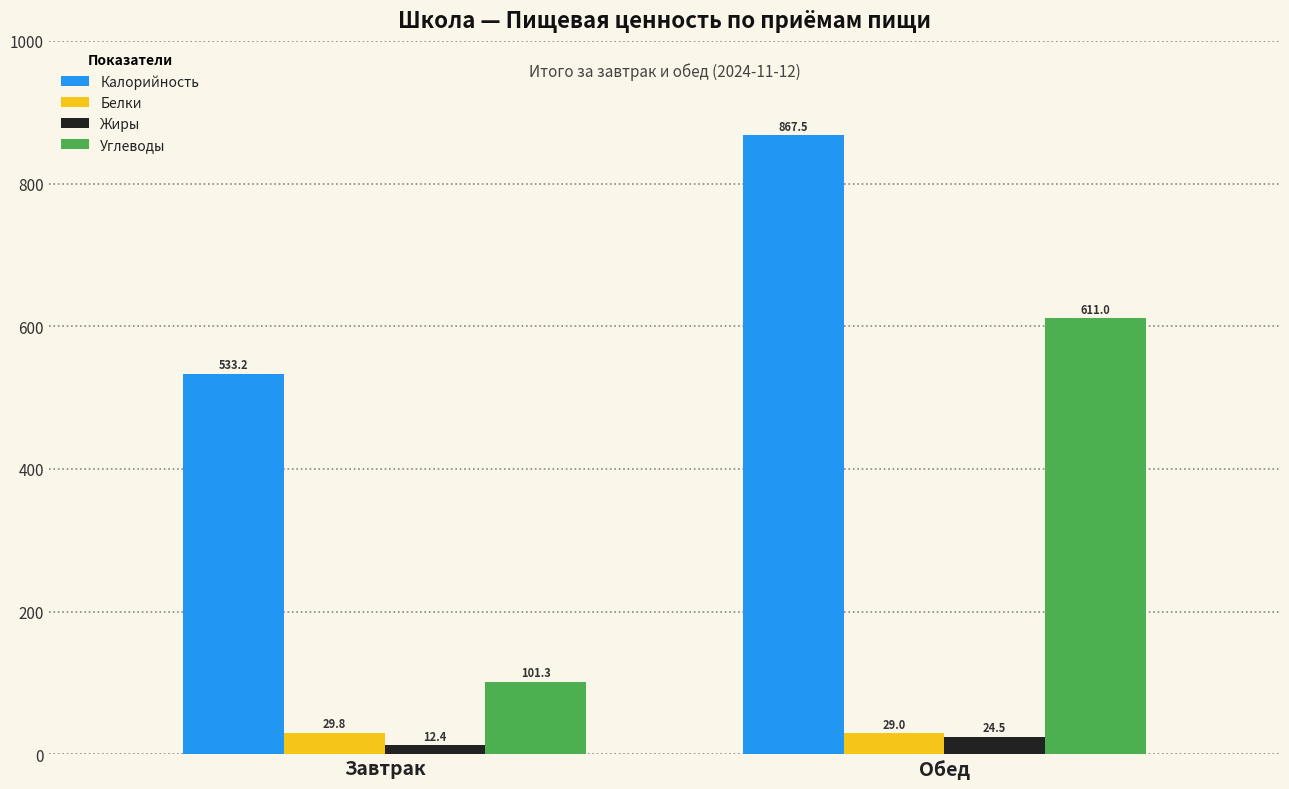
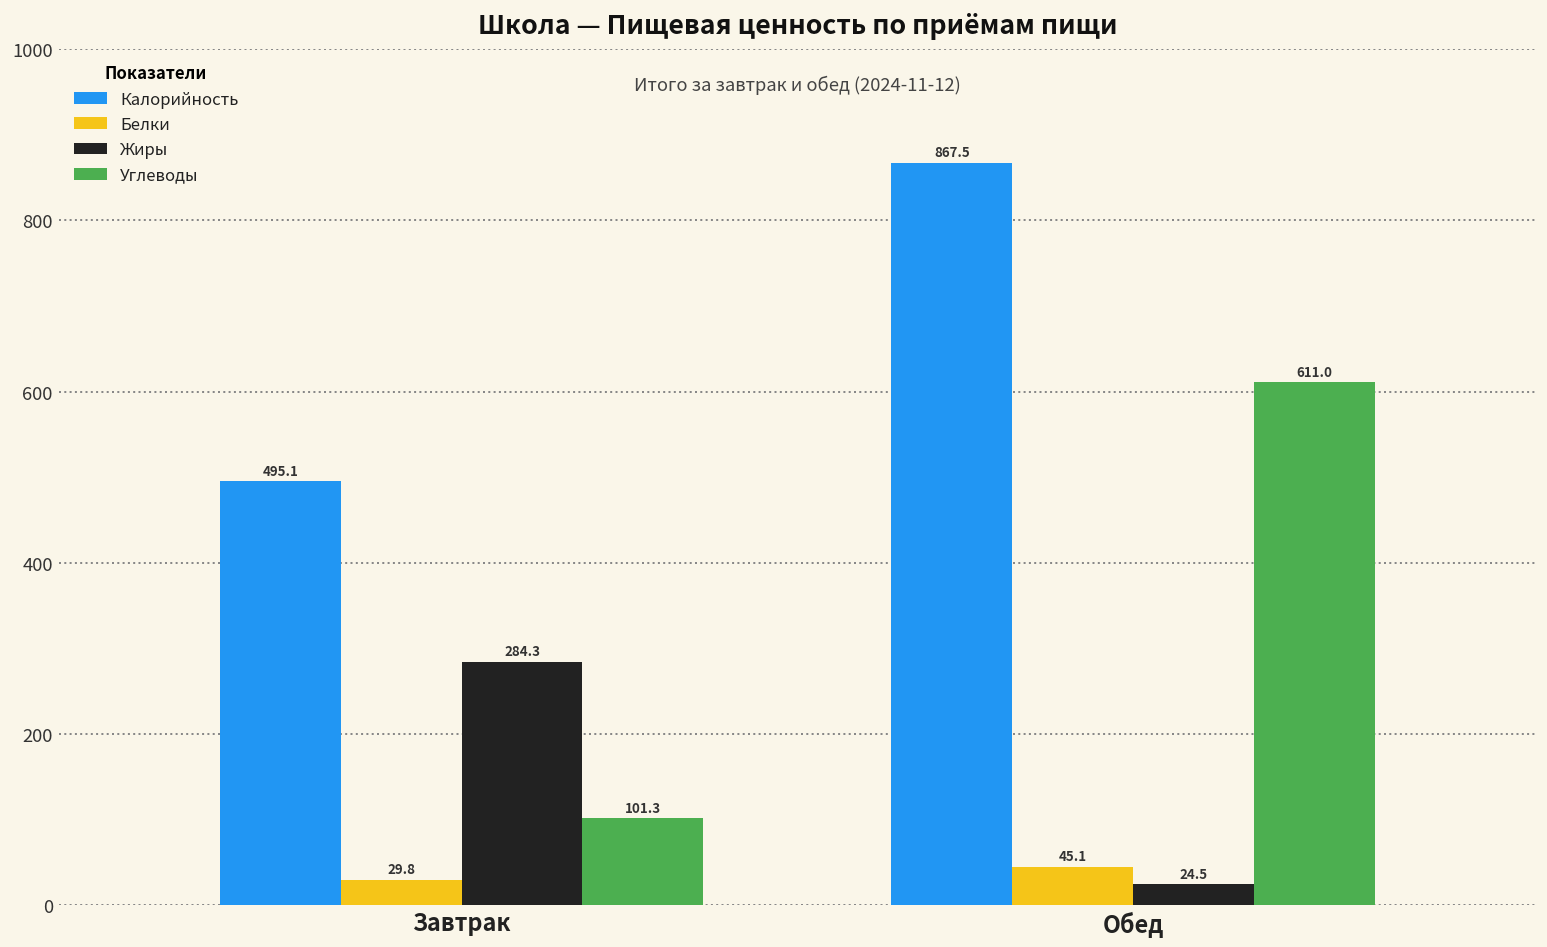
Калорийность, Завтрак: 533.2 -> 495.1
Жиры, Завтрак: 12.4 -> 284.3
Белки, Обед: 29.0 -> 45.1
